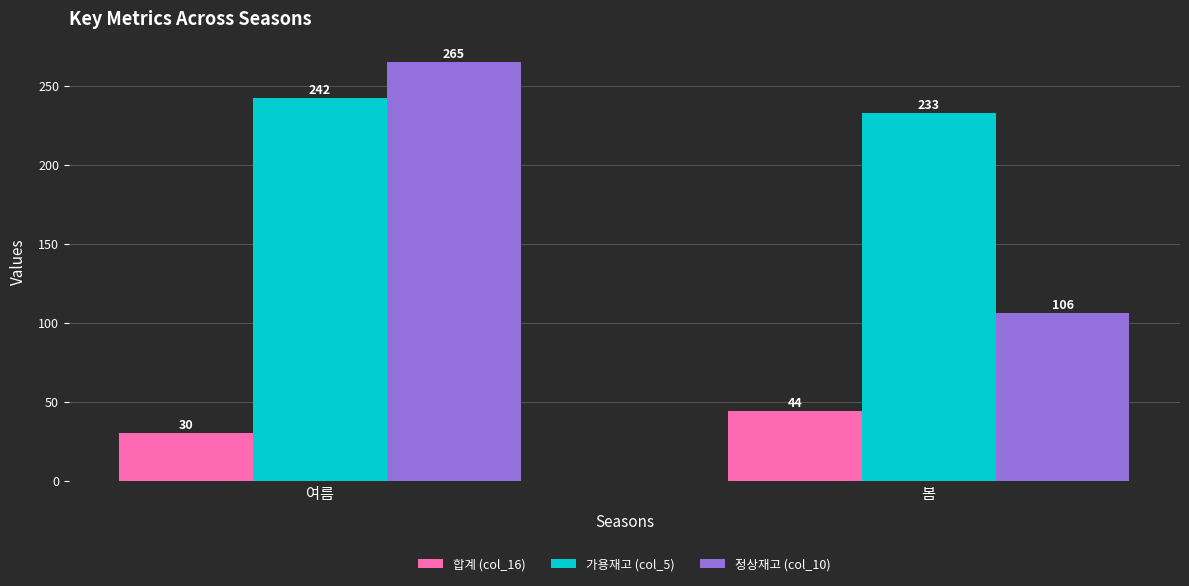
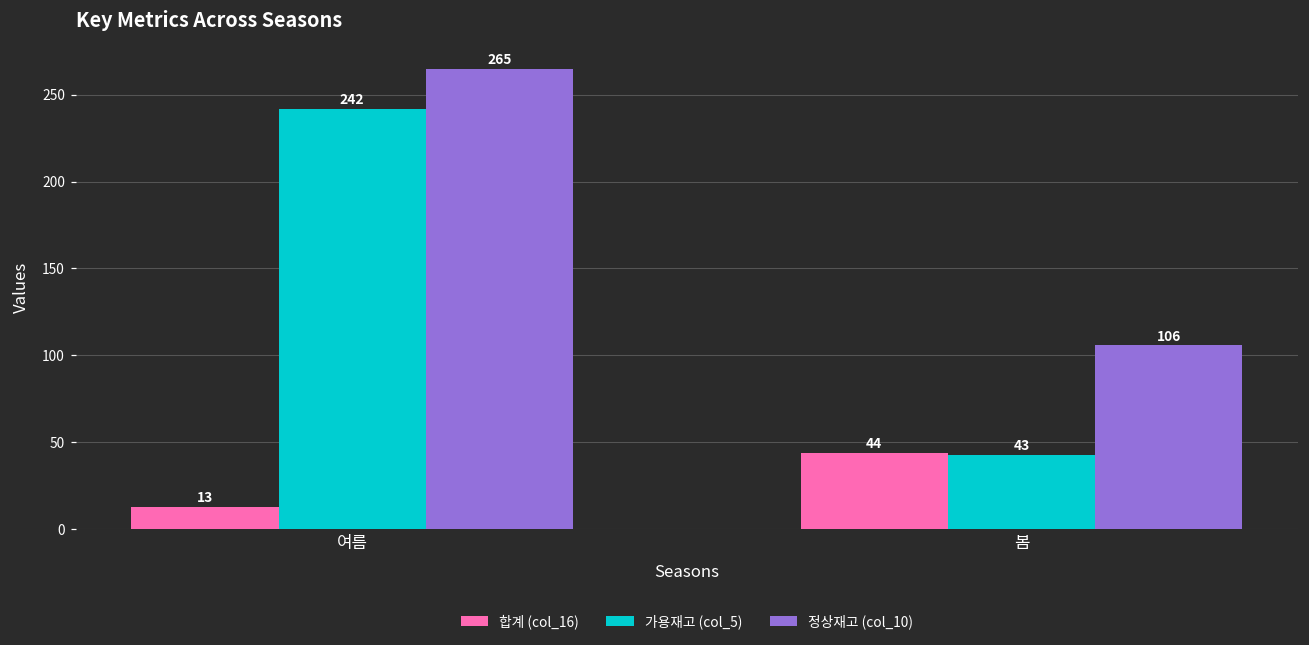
합계 (col_16), 여름: 30 -> 13
가용재고 (col_5), 봄: 233 -> 43
